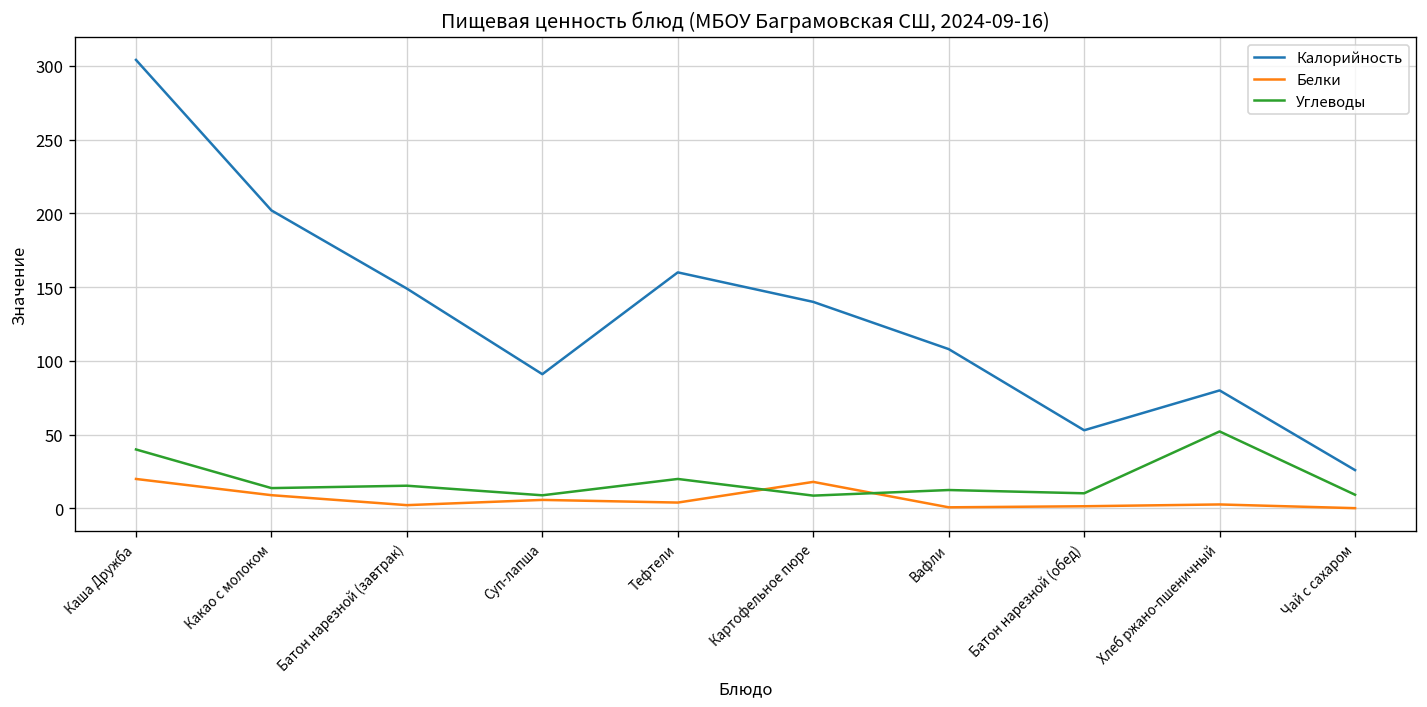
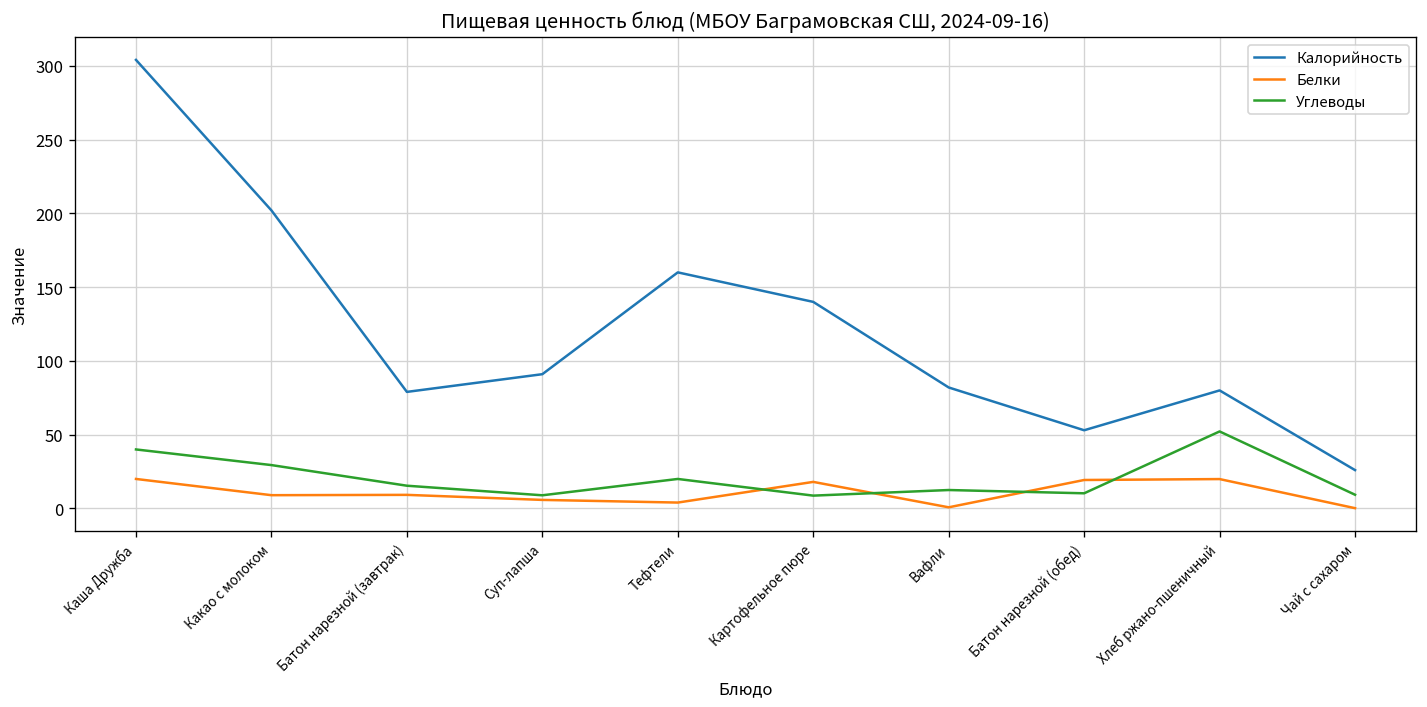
Углеводы, Какао с молоком: 14 -> 29
Калорийность, Батон нарезной (завтрак): 149 -> 79
Белки, Батон нарезной (завтрак): 2 -> 9
Калорийность, Вафли: 108 -> 82
Белки, Батон нарезной (обед): 2 -> 19
Белки, Хлеб ржано-пшеничный: 3 -> 20
